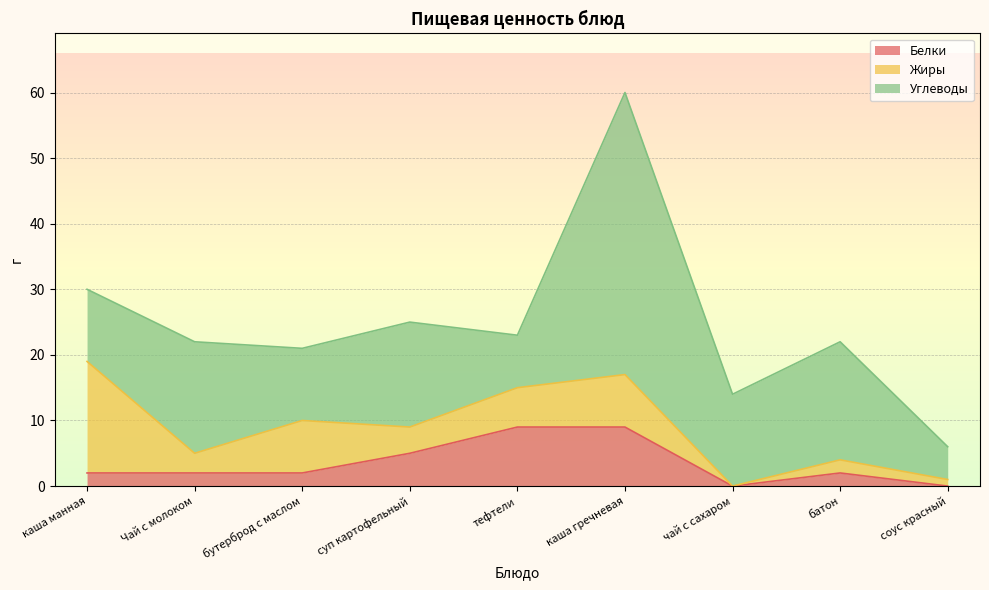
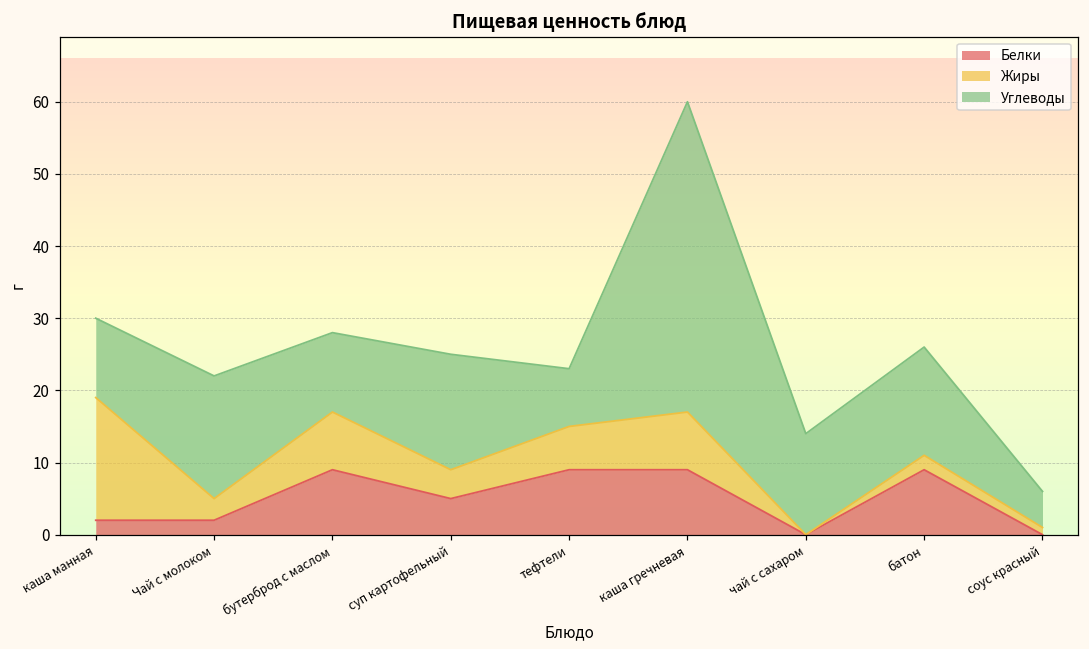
Белки, бутерброд с маслом: 2 -> 9
Белки, батон: 2 -> 9
Углеводы, батон: 18 -> 15
